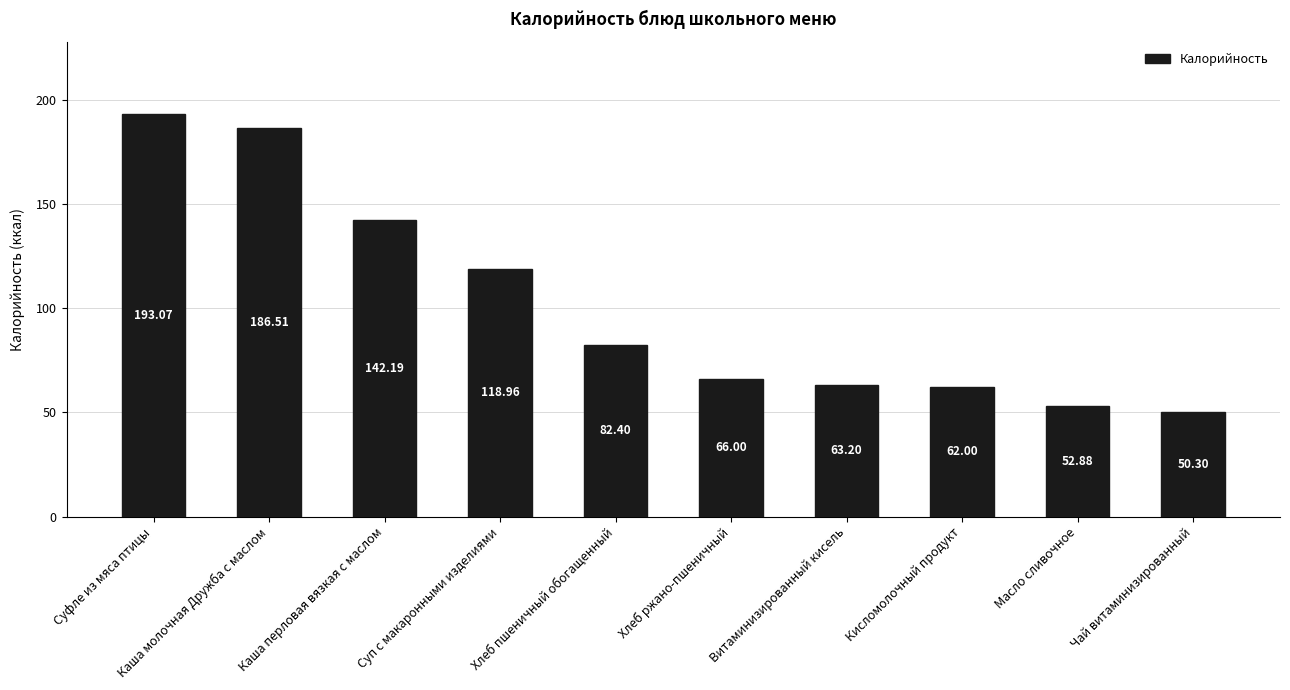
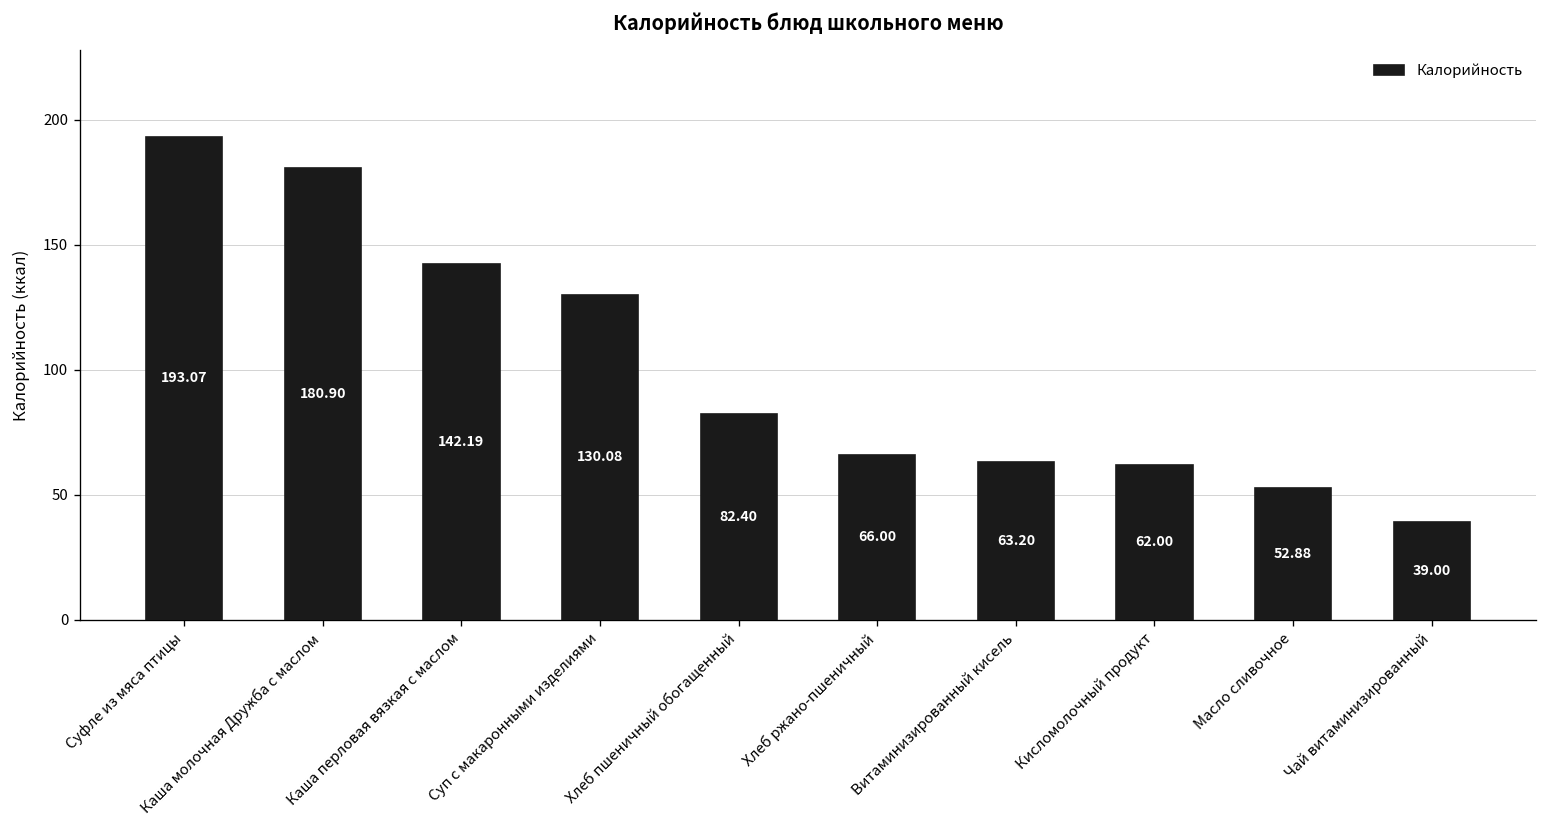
Каша молочная Дружба с маслом: 186.51 -> 180.90
Суп с макаронными изделиями: 118.96 -> 130.08
Чай витаминизированный: 50.30 -> 39.00
